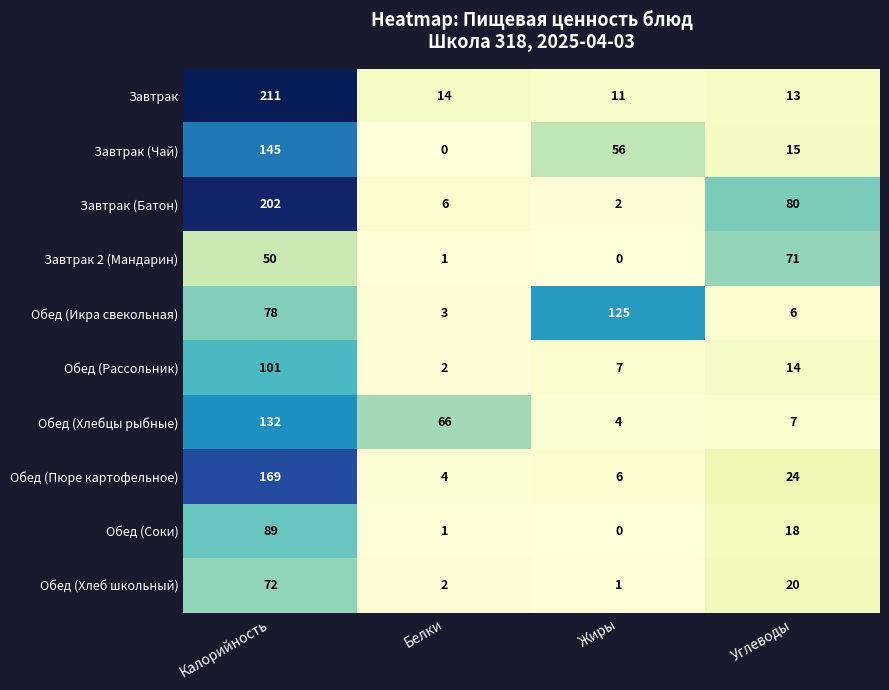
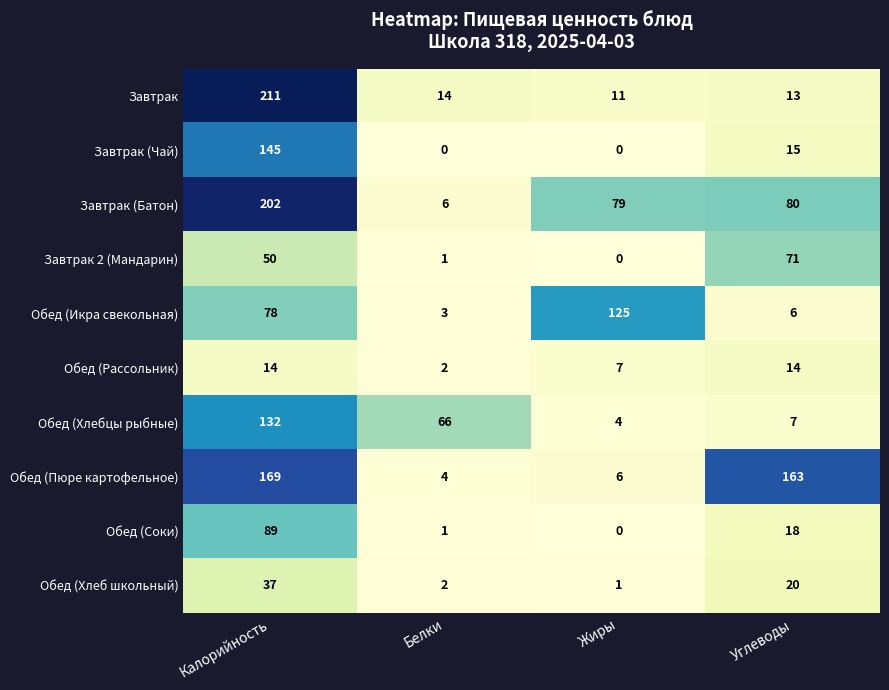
Завтрак (Чай), Жиры: 56 -> 0
Завтрак (Батон), Жиры: 2 -> 79
Обед (Рассольник), Калорийность: 101 -> 14
Обед (Пюре картофельное), Углеводы: 24 -> 163
Обед (Хлеб школьный), Калорийность: 72 -> 37
